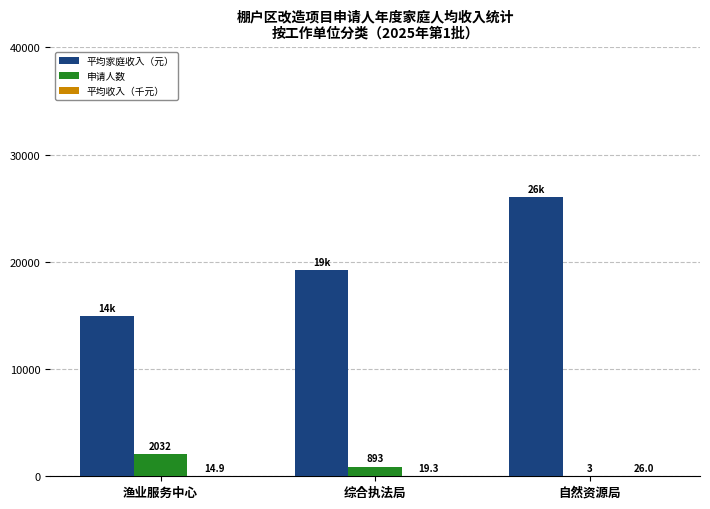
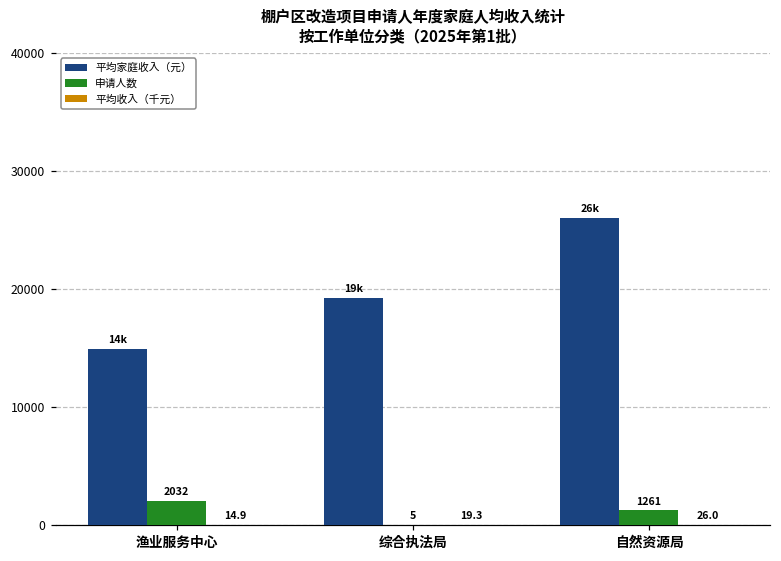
申请人数, 综合执法局: 893 -> 5
申请人数, 自然资源局: 3 -> 1261
